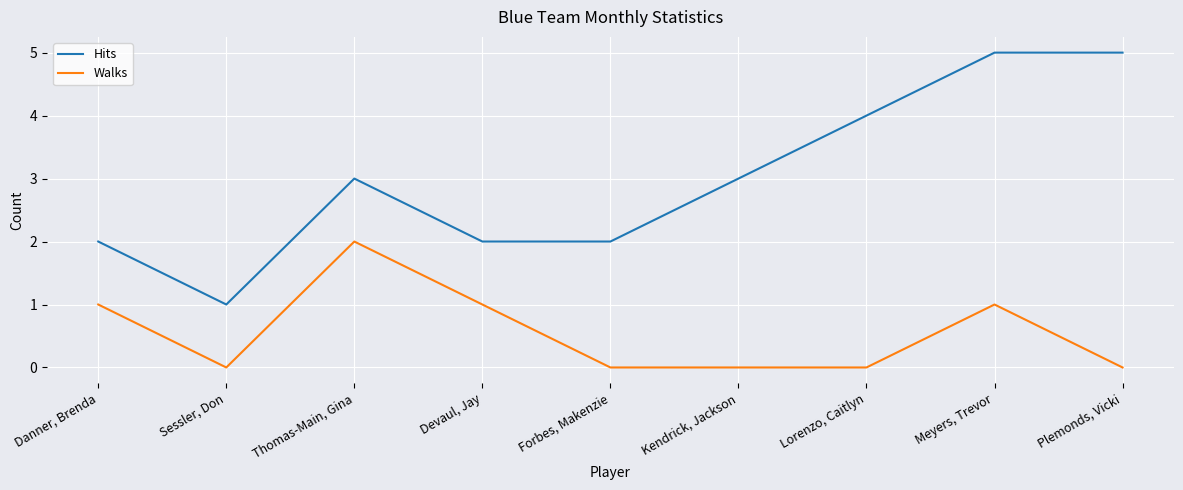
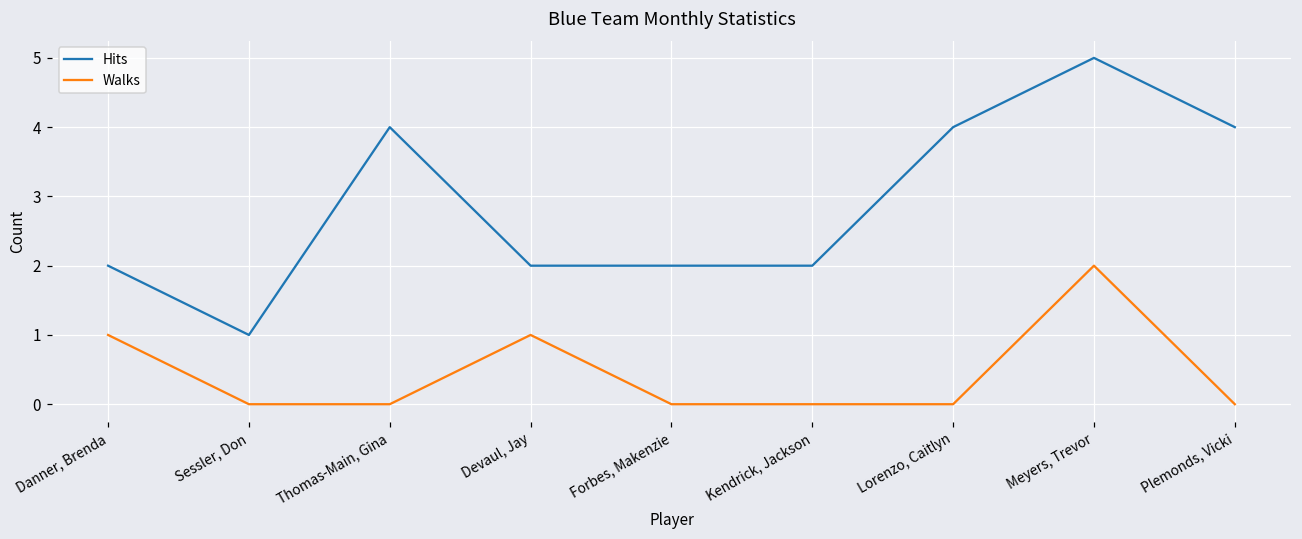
Hits, Thomas-Main, Gina: 3 -> 4
Walks, Thomas-Main, Gina: 2 -> 0
Hits, Kendrick, Jackson: 3 -> 2
Walks, Meyers, Trevor: 1 -> 2
Hits, Plemonds, Vicki: 5 -> 4
